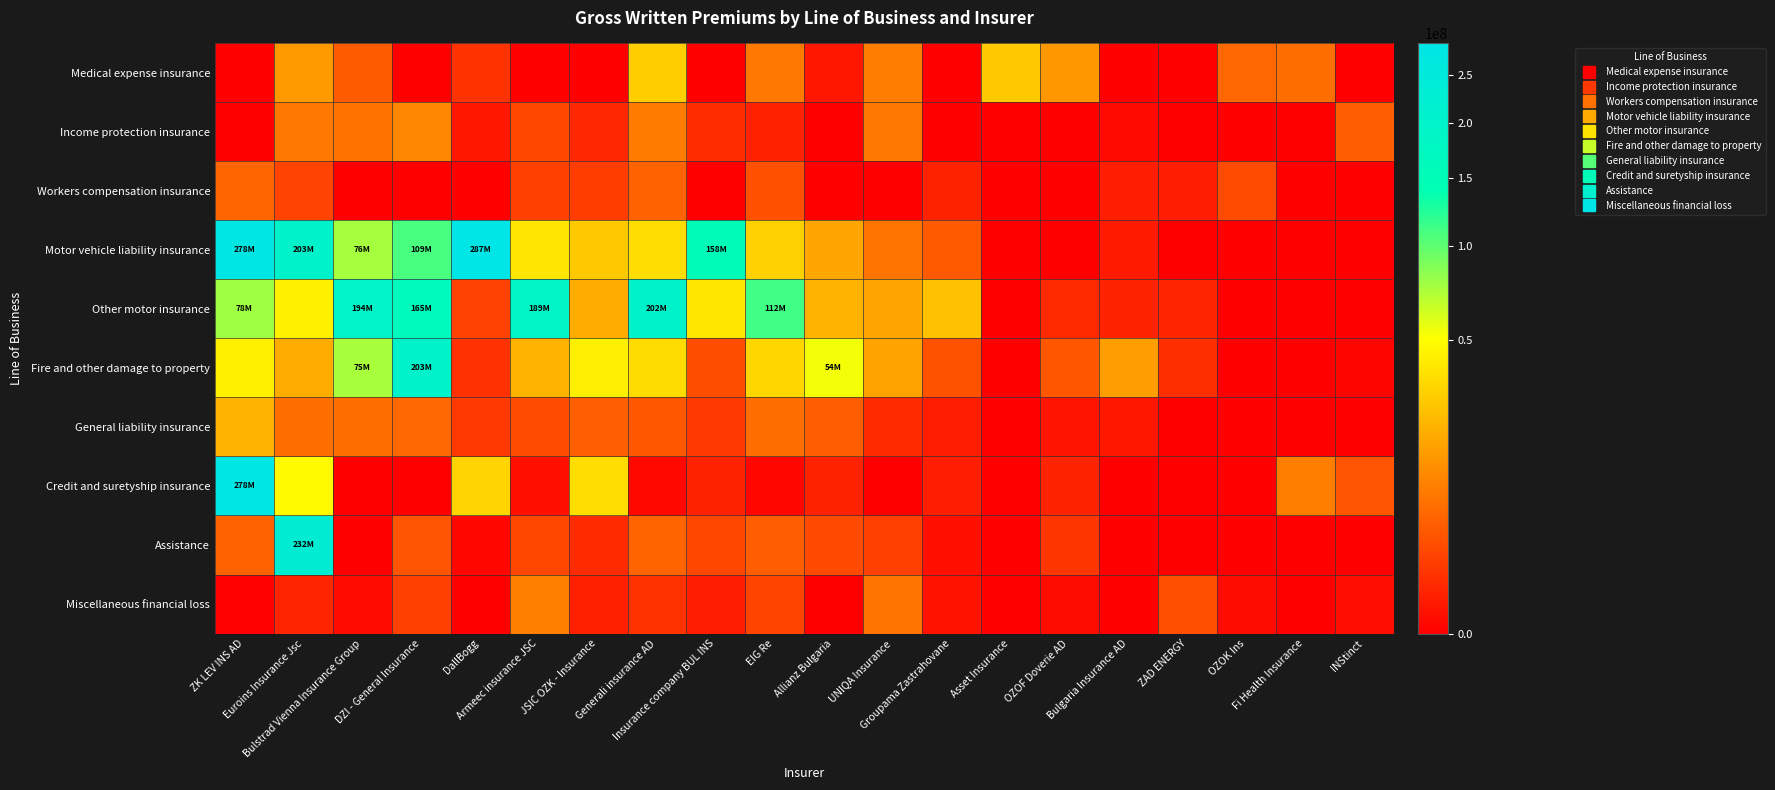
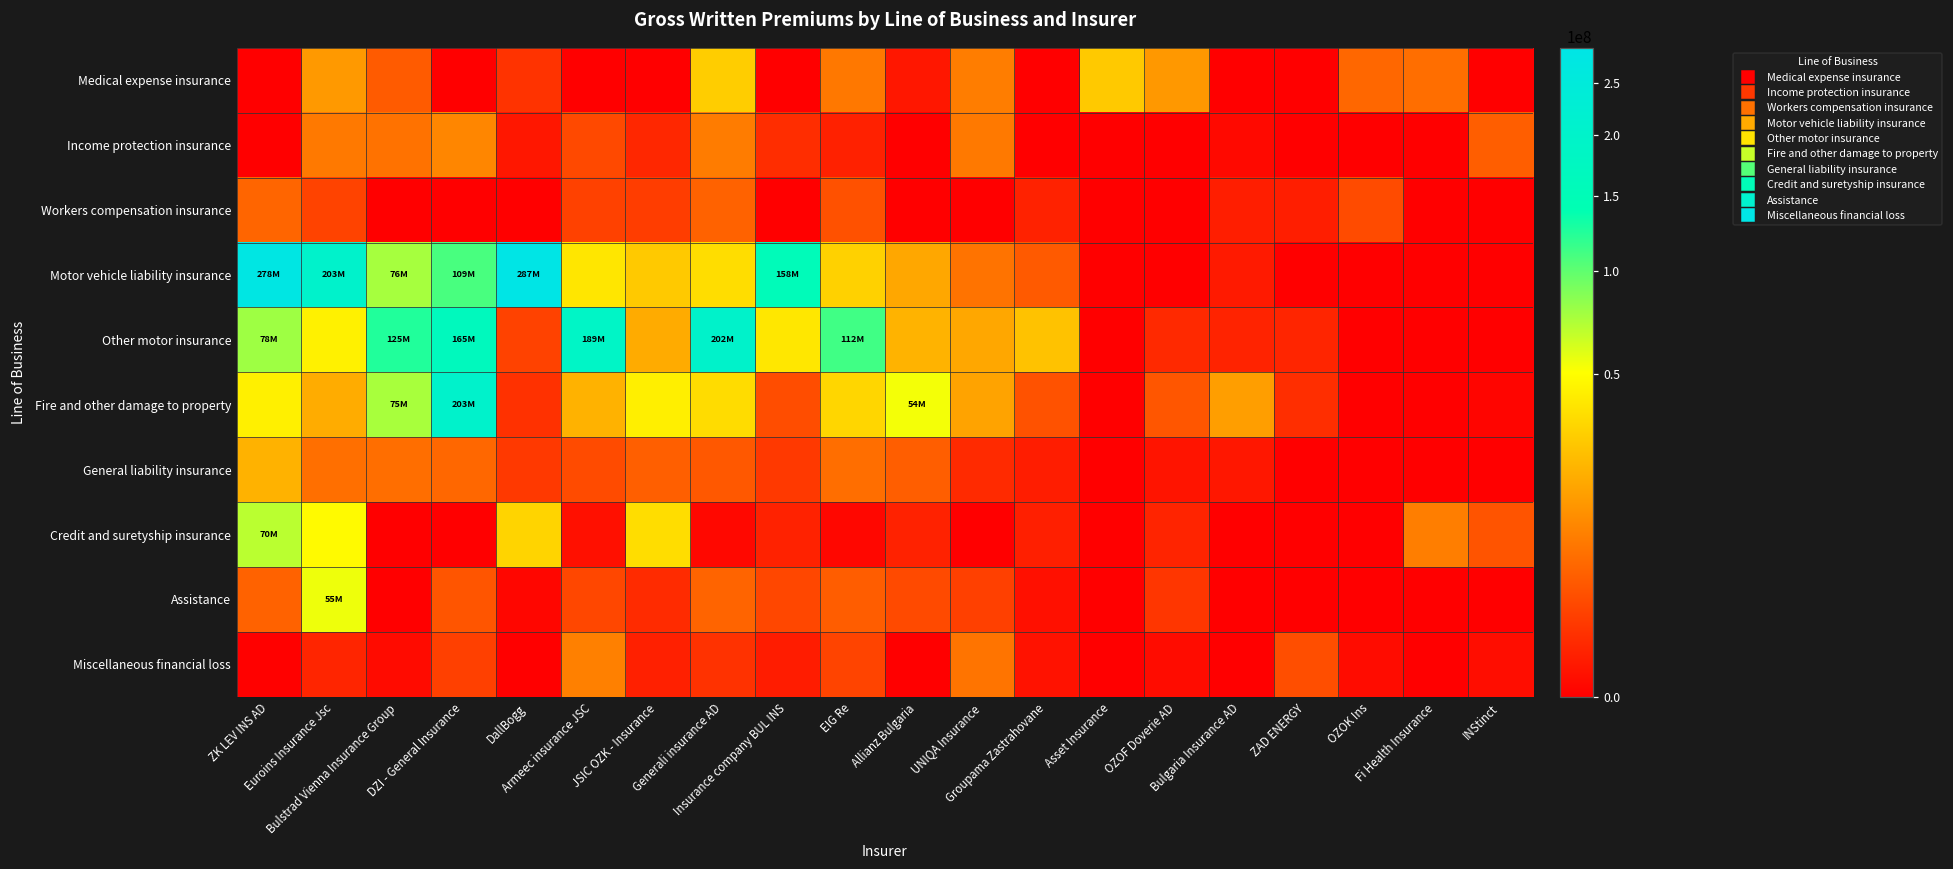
Other motor insurance, Bulstrad Vienna Insurance Group: 194M -> 125M
Credit and suretyship insurance, ZK LEV INS AD: 278M -> 70M
Assistance, Euroins Insurance Jsc: 232M -> 55M
